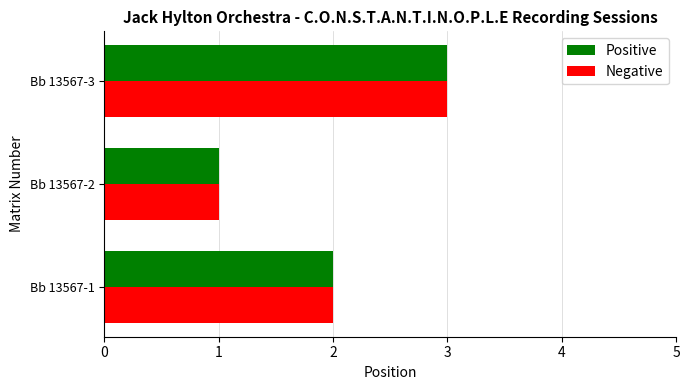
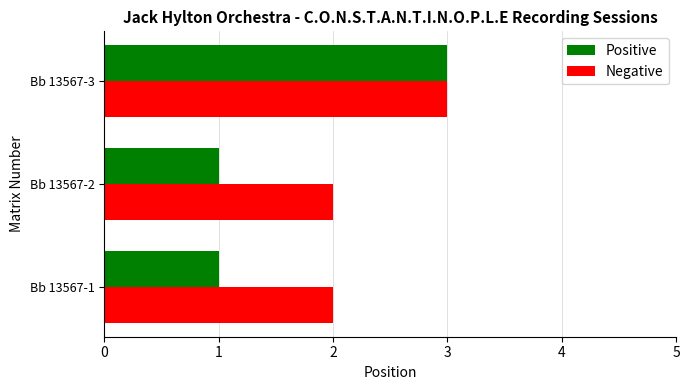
Negative, Bb 13567-2: 1 -> 2
Positive, Bb 13567-1: 2 -> 1
